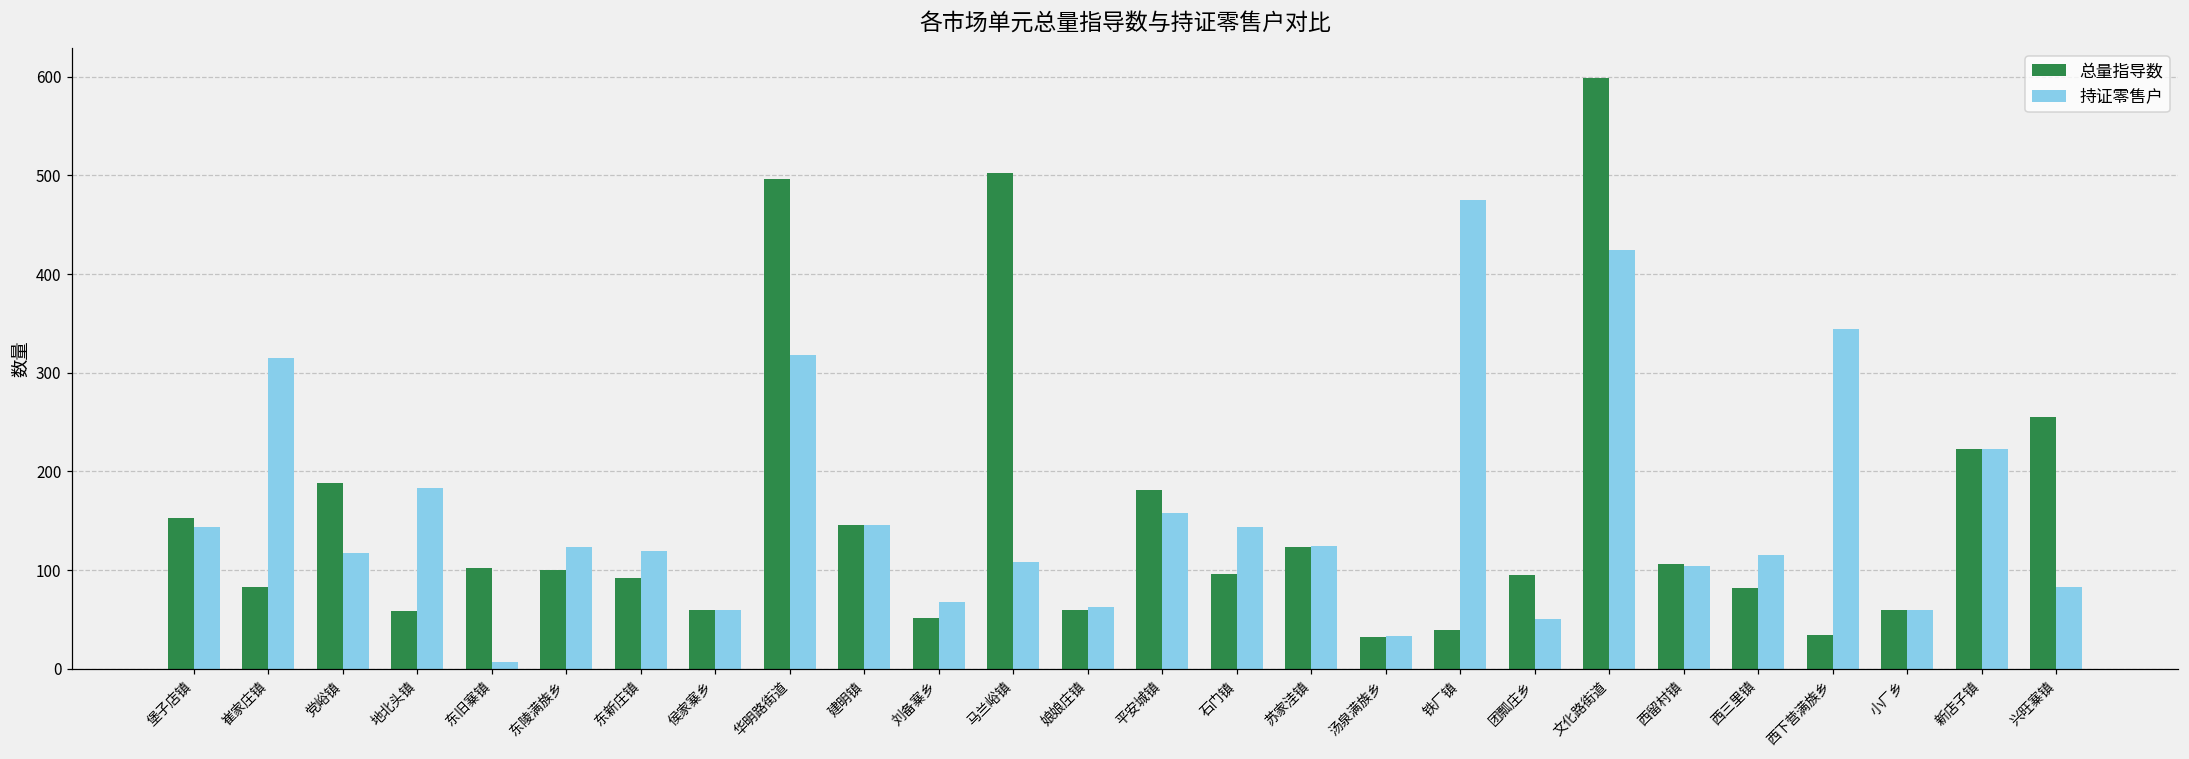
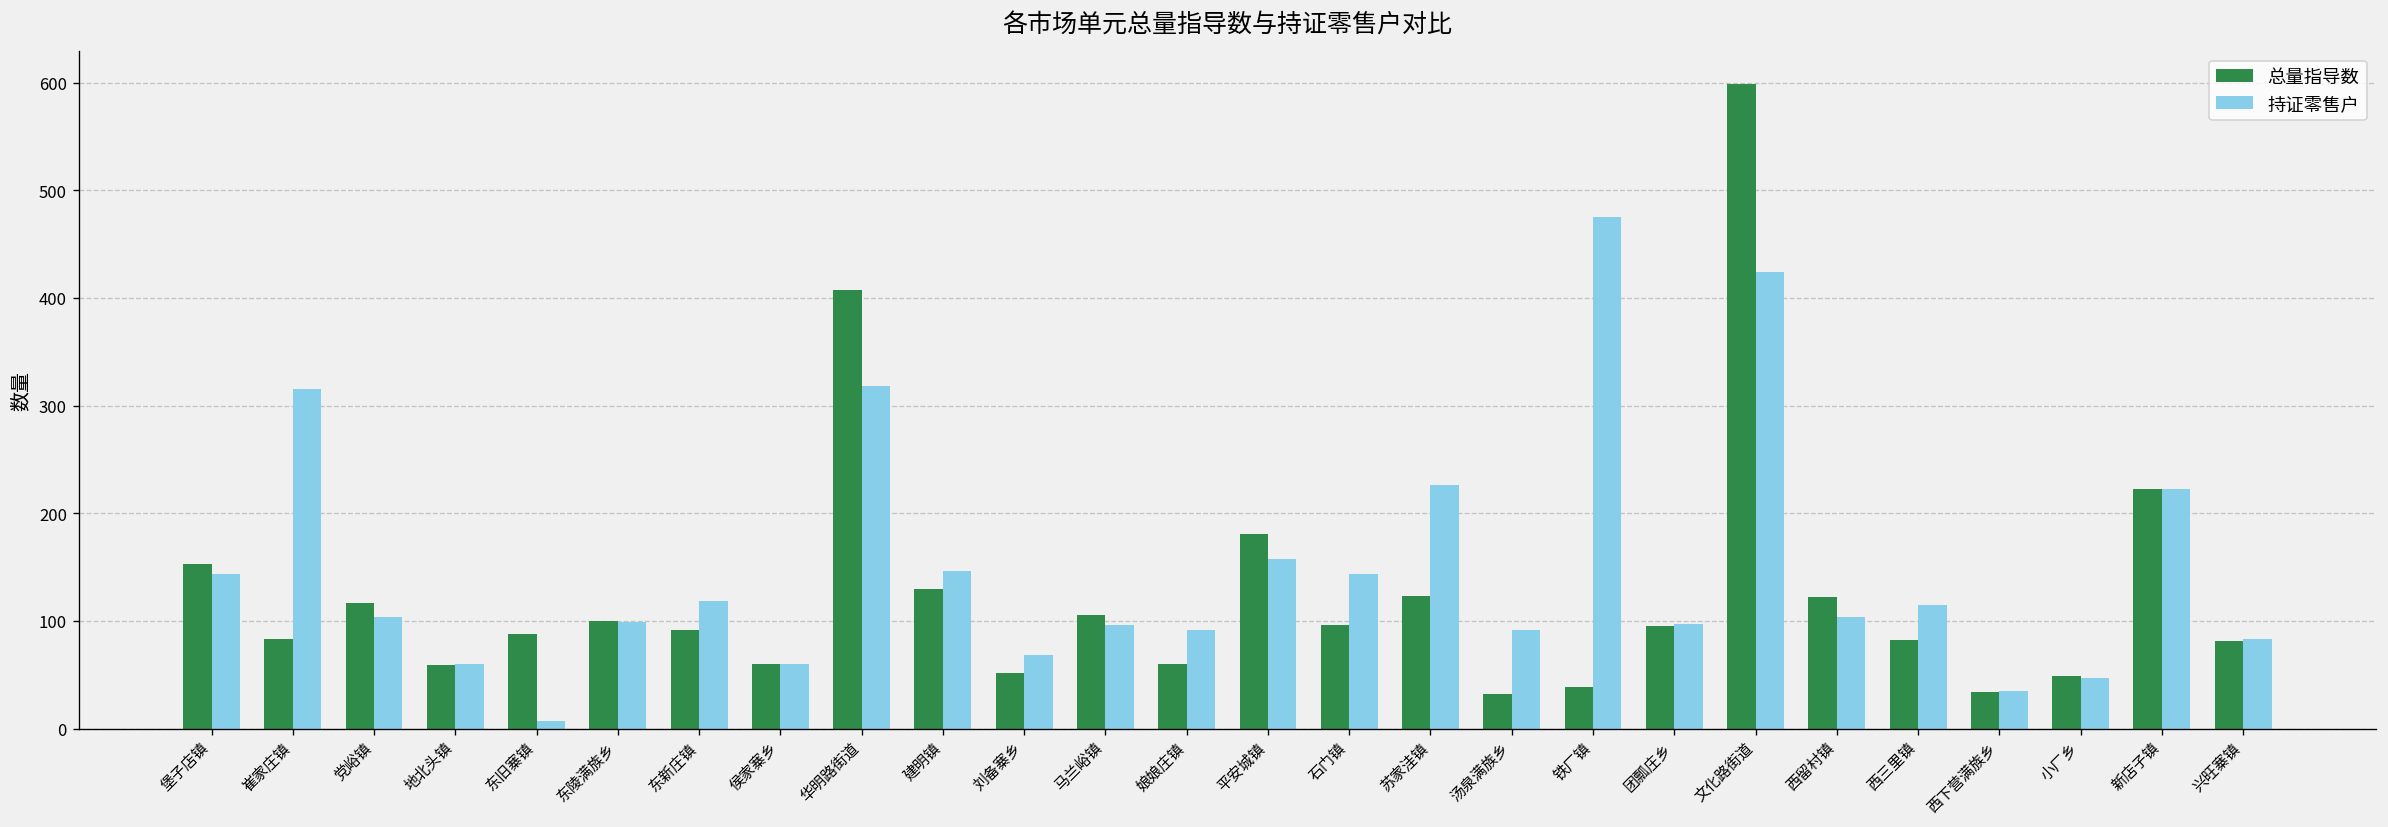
总量指导数, 党峪镇: 190 -> 120
持证零售户, 党峪镇: 120 -> 100
持证零售户, 地北头镇: 180 -> 60
总量指导数, 东旧寨镇: 100 -> 90
持证零售户, 东陵满族乡: 120 -> 100
总量指导数, 华明路街道: 500 -> 410
总量指导数, 建明镇: 150 -> 130
总量指导数, 马兰峪镇: 500 -> 110
持证零售户, 马兰峪镇: 110 -> 100
持证零售户, 娘娘庄镇: 60 -> 90
持证零售户, 苏家洼镇: 120 -> 230
持证零售户, 汤泉满族乡: 30 -> 90
持证零售户, 团瓢庄乡: 50 -> 100
总量指导数, 西留村镇: 110 -> 120
持证零售户, 西下营满族乡: 340 -> 40
总量指导数, 小厂乡: 60 -> 50
持证零售户, 小厂乡: 60 -> 50
总量指导数, 兴旺寨镇: 260 -> 80
